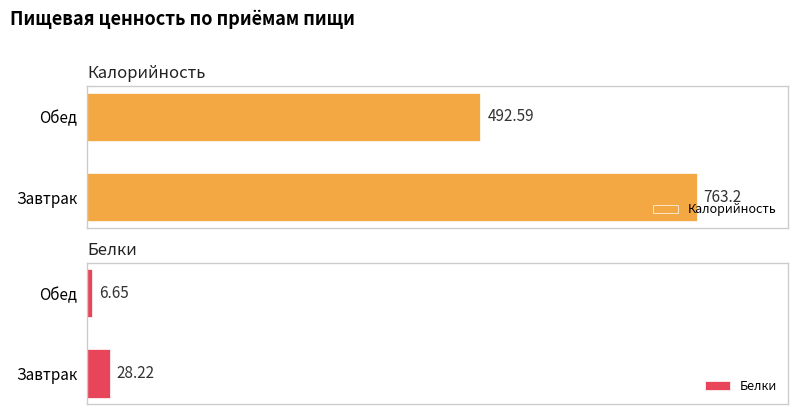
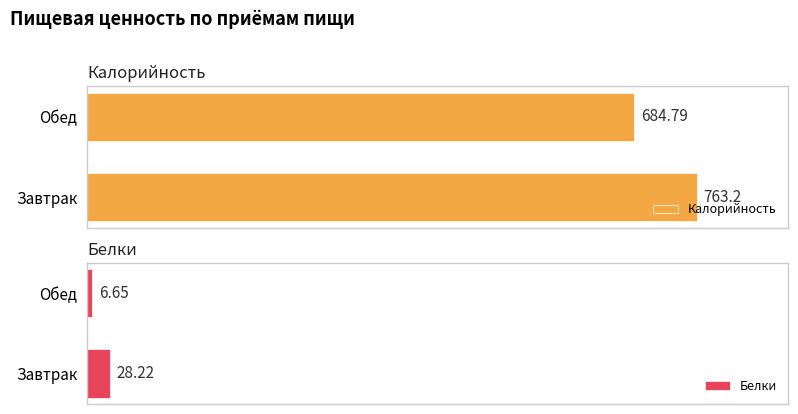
Калорийность, Обед: 492.59 -> 684.79
